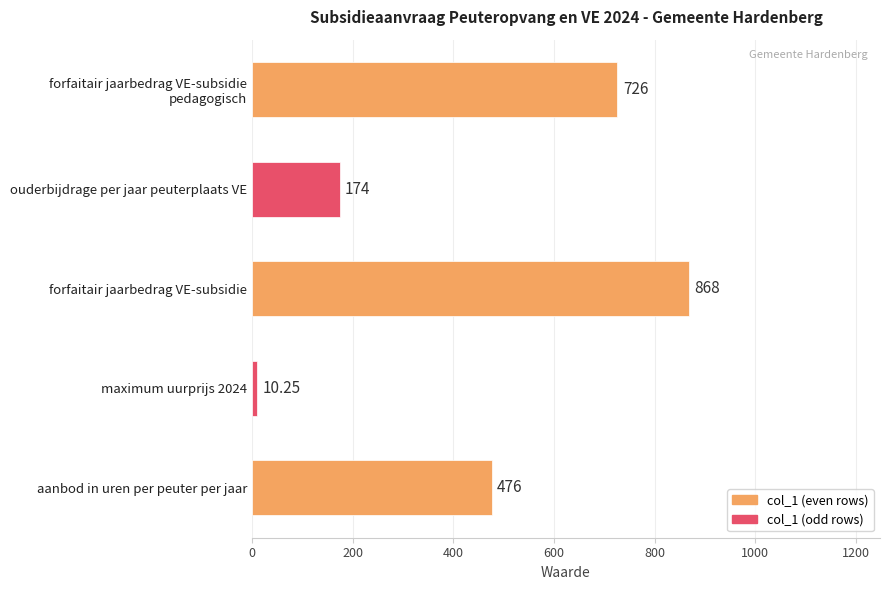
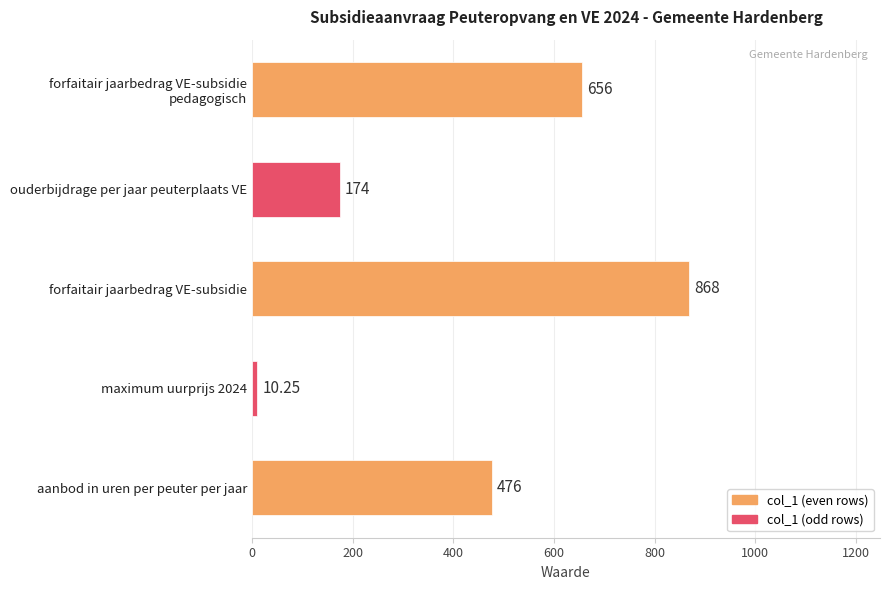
forfaitair jaarbedrag VE-subsidie pedagogisch: 726 -> 656
